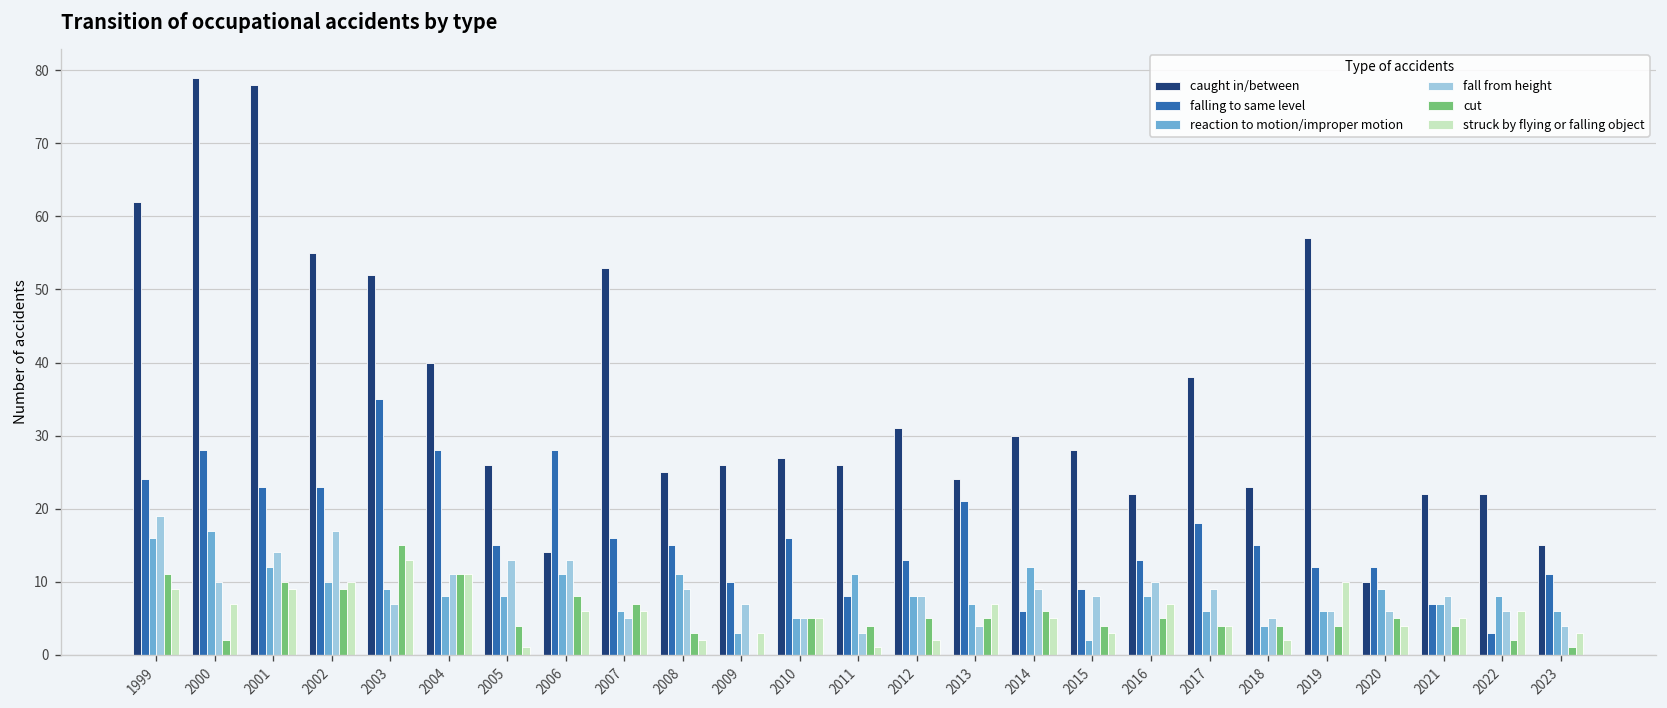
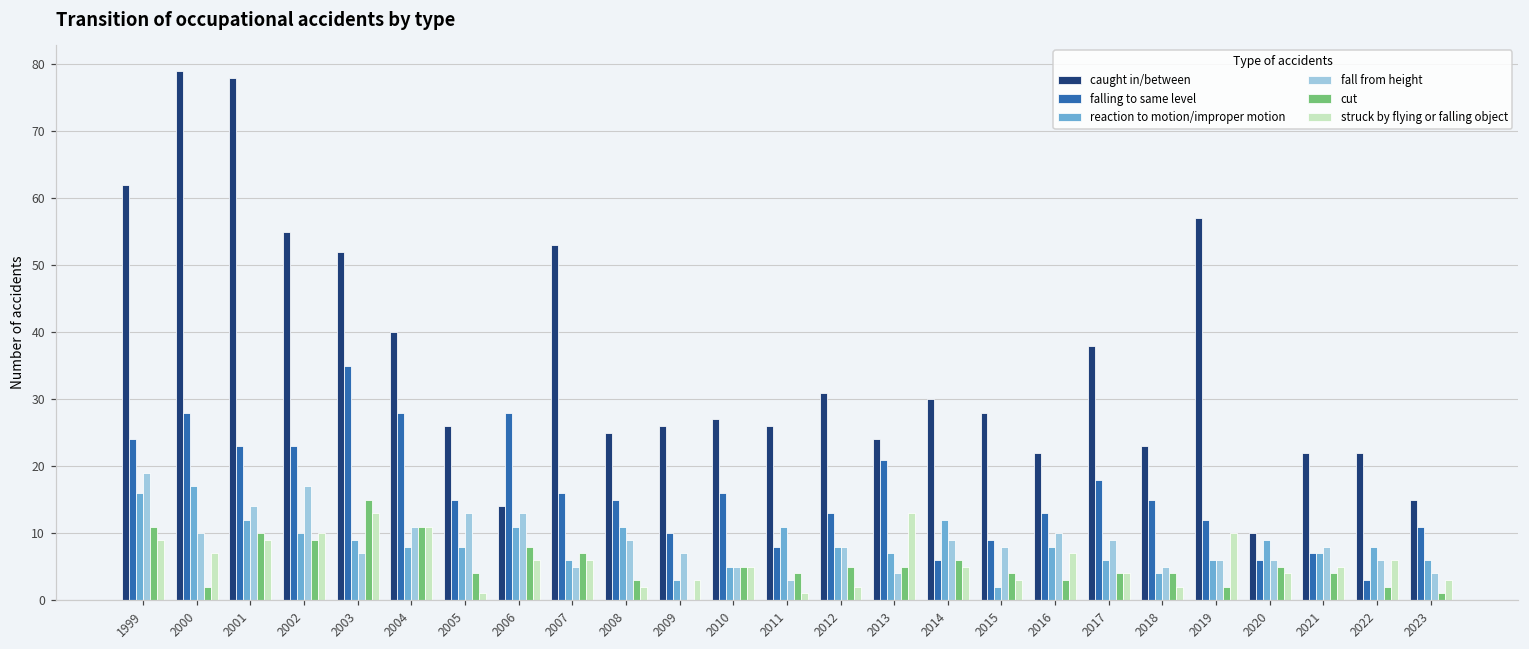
struck by flying or falling object, 2013: 7 -> 13
cut, 2016: 5 -> 3
cut, 2019: 4 -> 2
falling to same level, 2020: 12 -> 6
